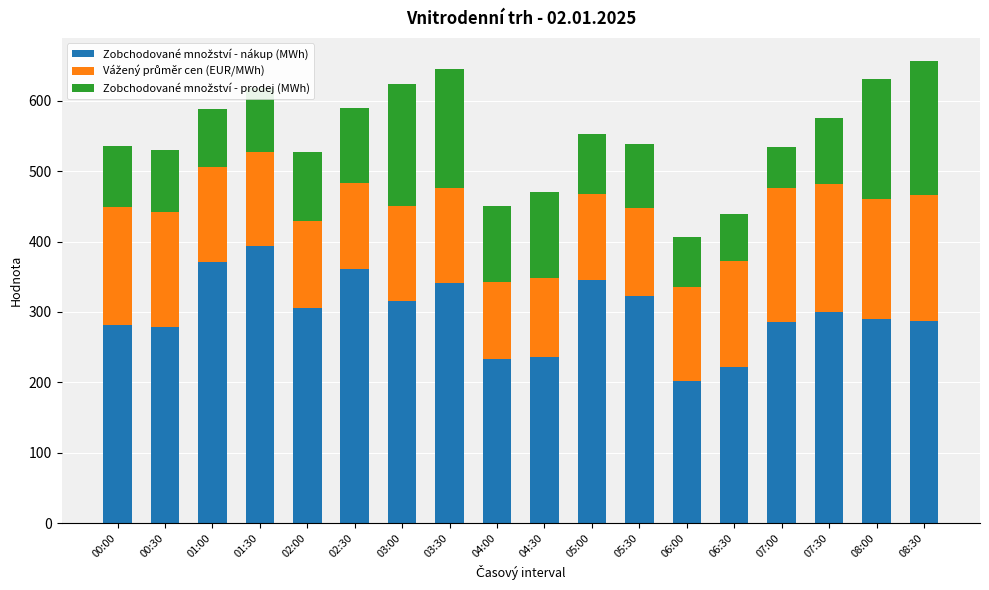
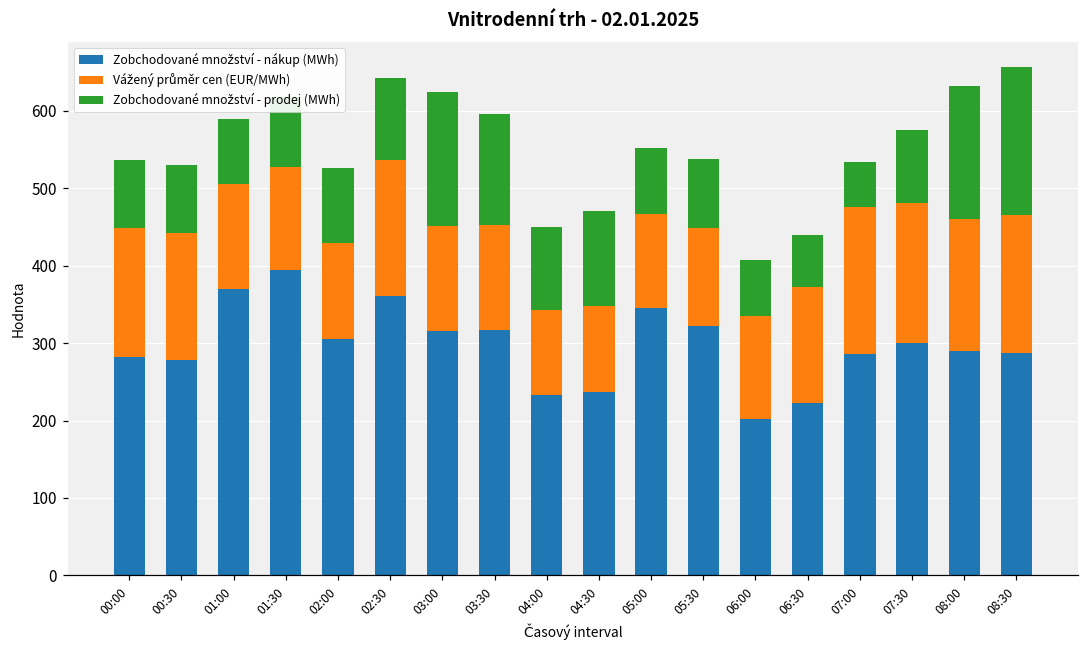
Vážený průměr cen (EUR/MWh), 02:30: 120 -> 180
Zobchodované množství - nákup (MWh), 03:30: 340 -> 320
Zobchodované množství - prodej (MWh), 03:30: 170 -> 140
